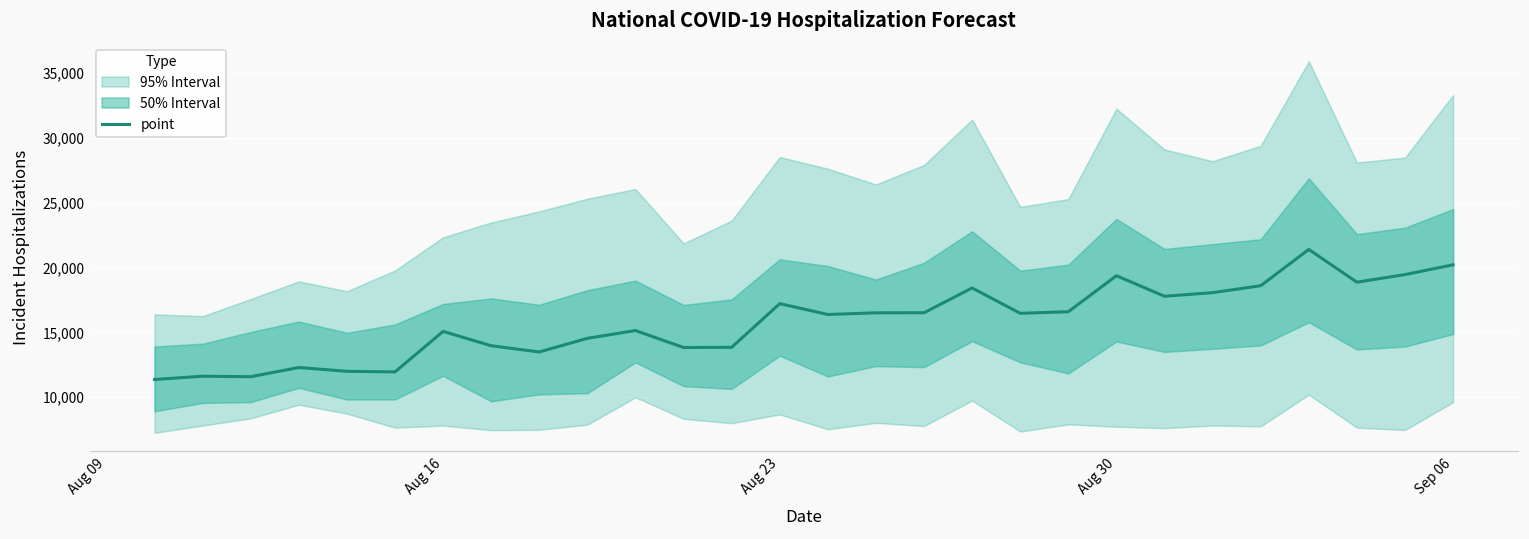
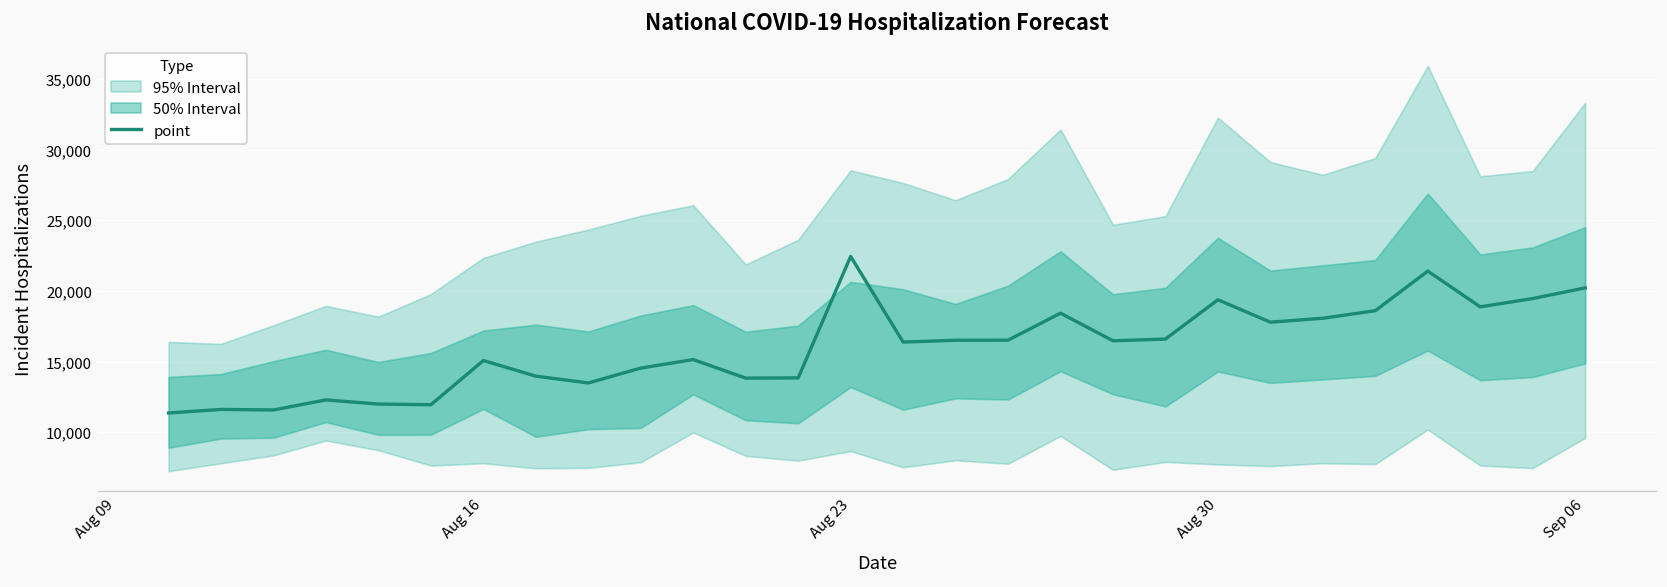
point, Aug 23: 17,200 -> 22,400
